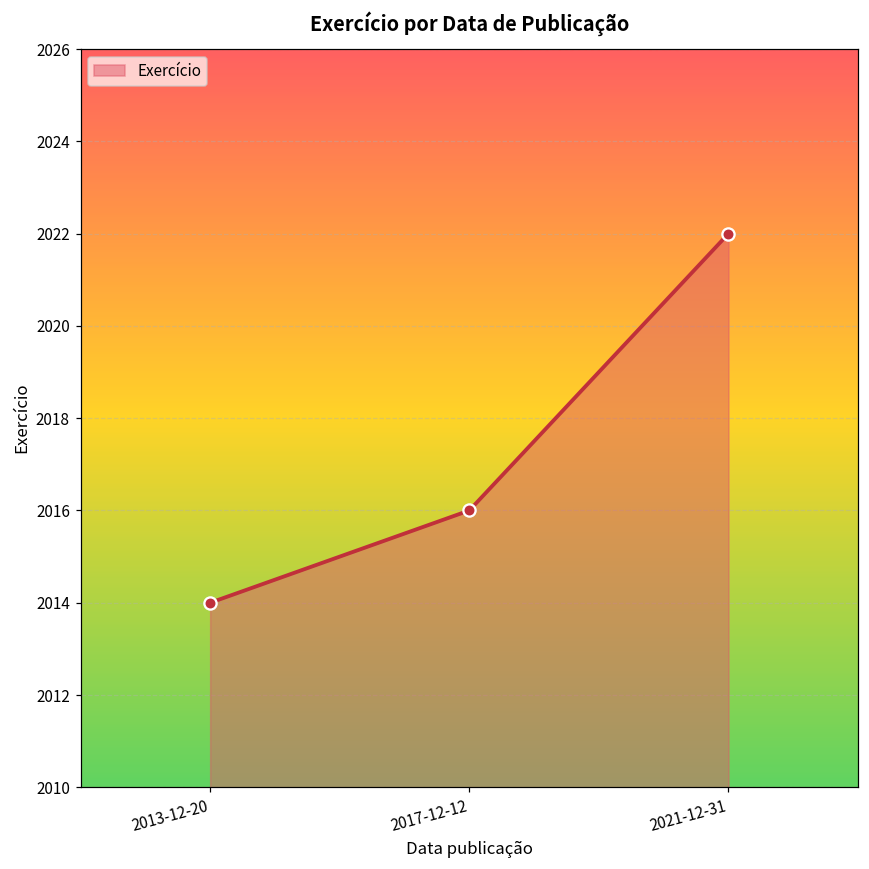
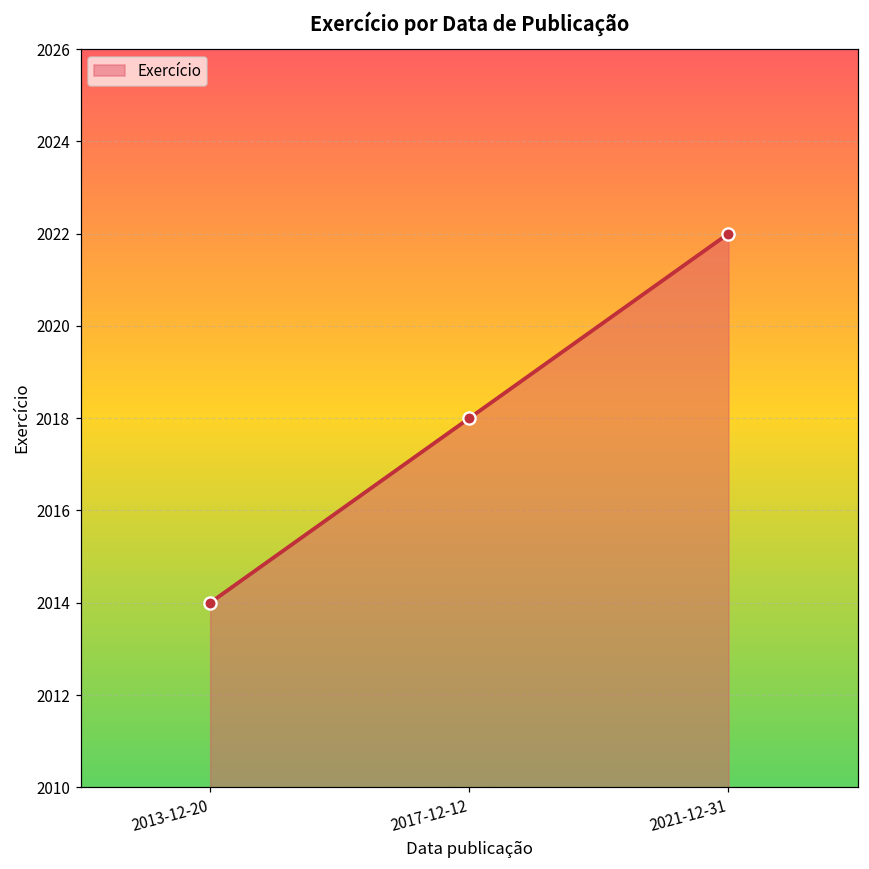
2017-12-12: 2016 -> 2018
